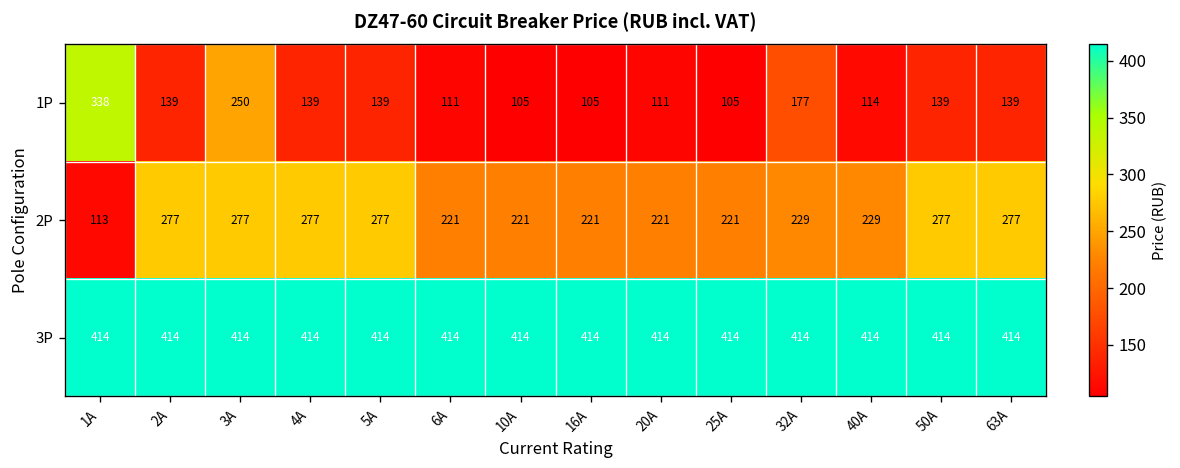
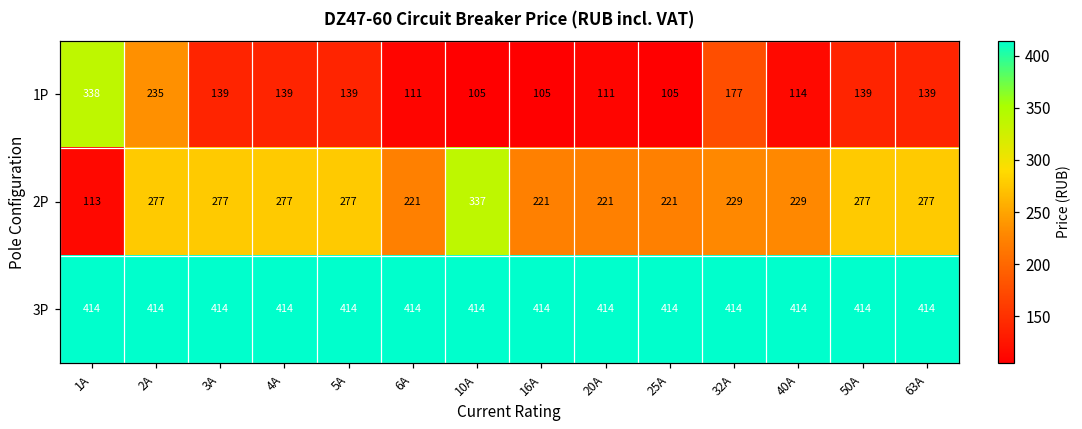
1P, 2A: 139 -> 235
1P, 3A: 250 -> 139
2P, 10A: 221 -> 337
